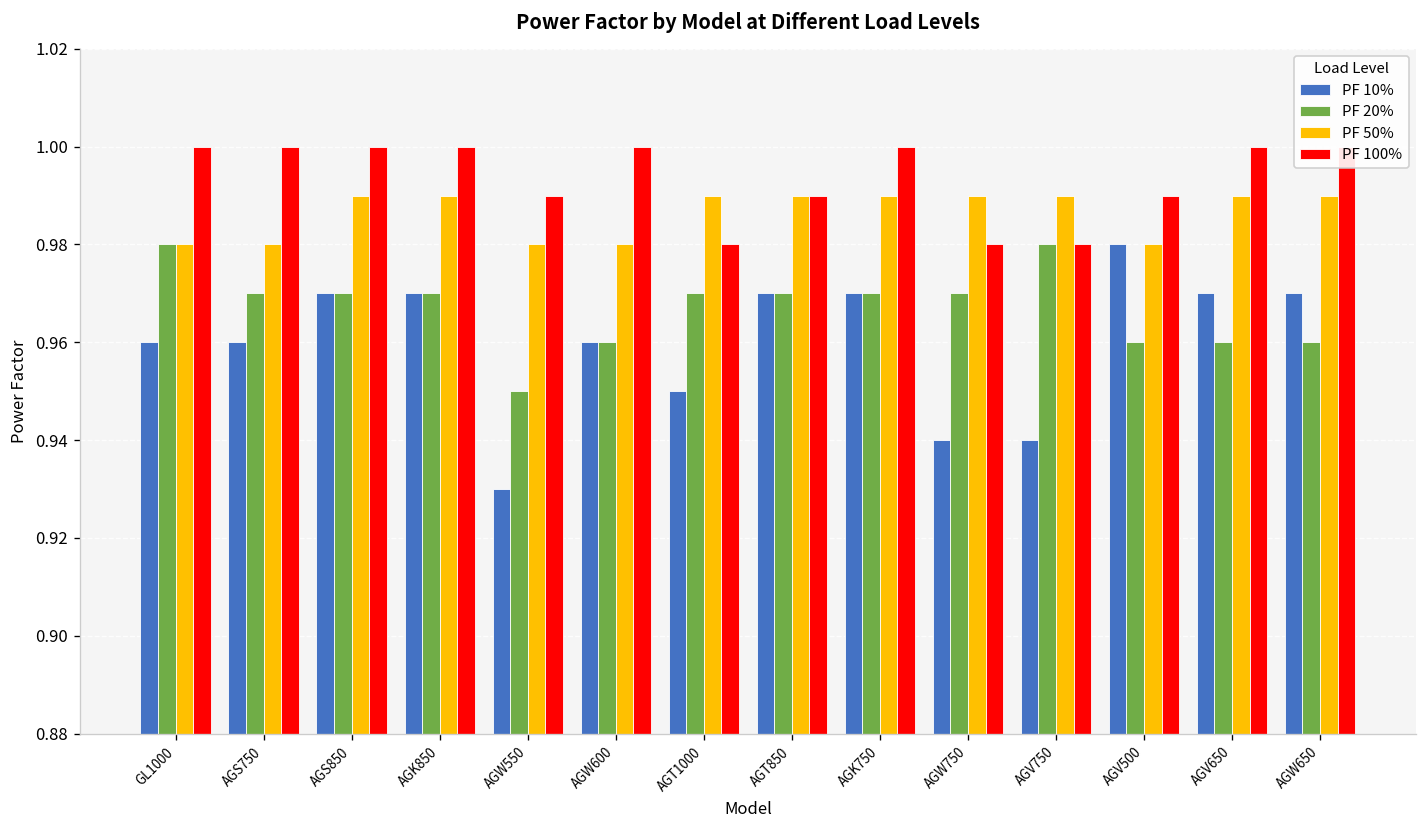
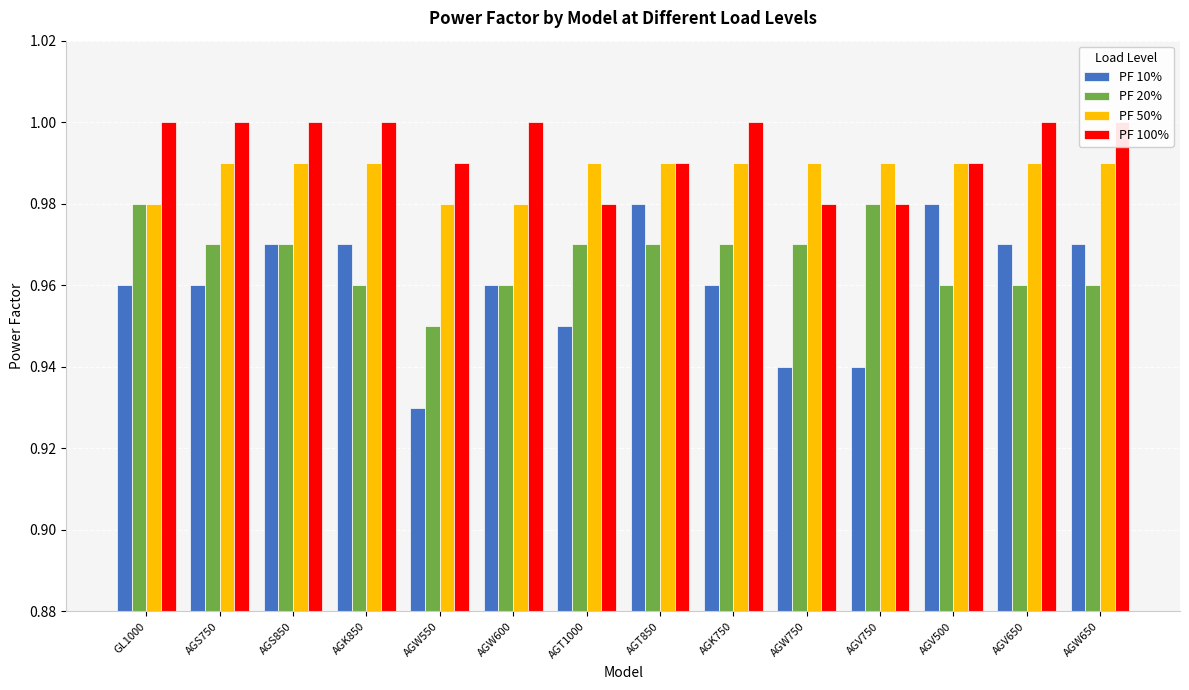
PF 50%, AGS750: 0.98 -> 0.99
PF 20%, AGK850: 0.97 -> 0.96
PF 10%, AGT850: 0.97 -> 0.98
PF 10%, AGK750: 0.97 -> 0.96
PF 50%, AGV500: 0.98 -> 0.99
